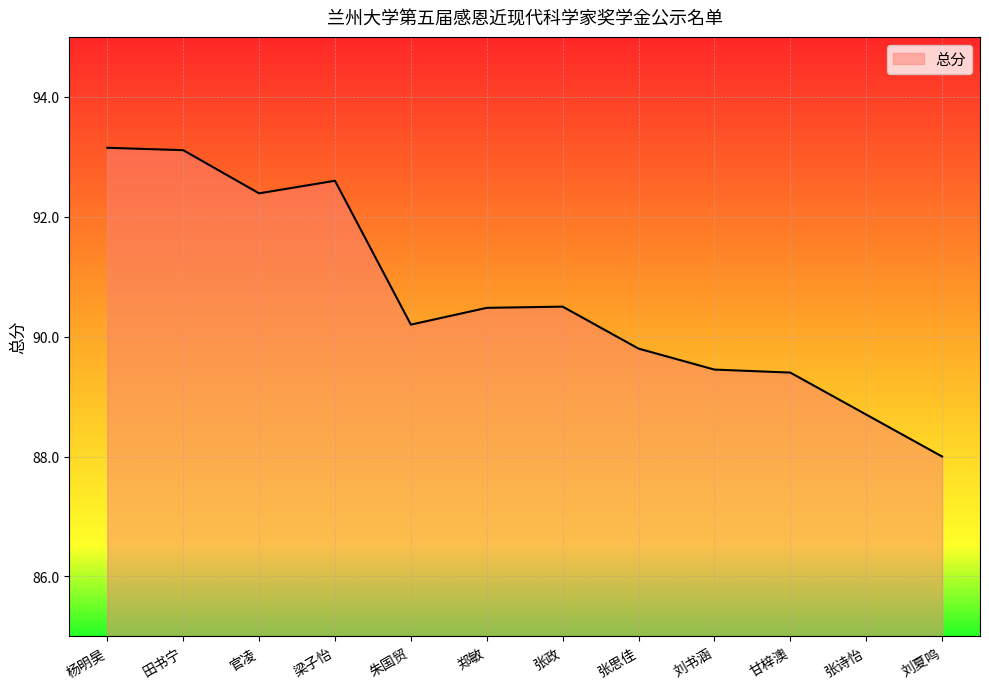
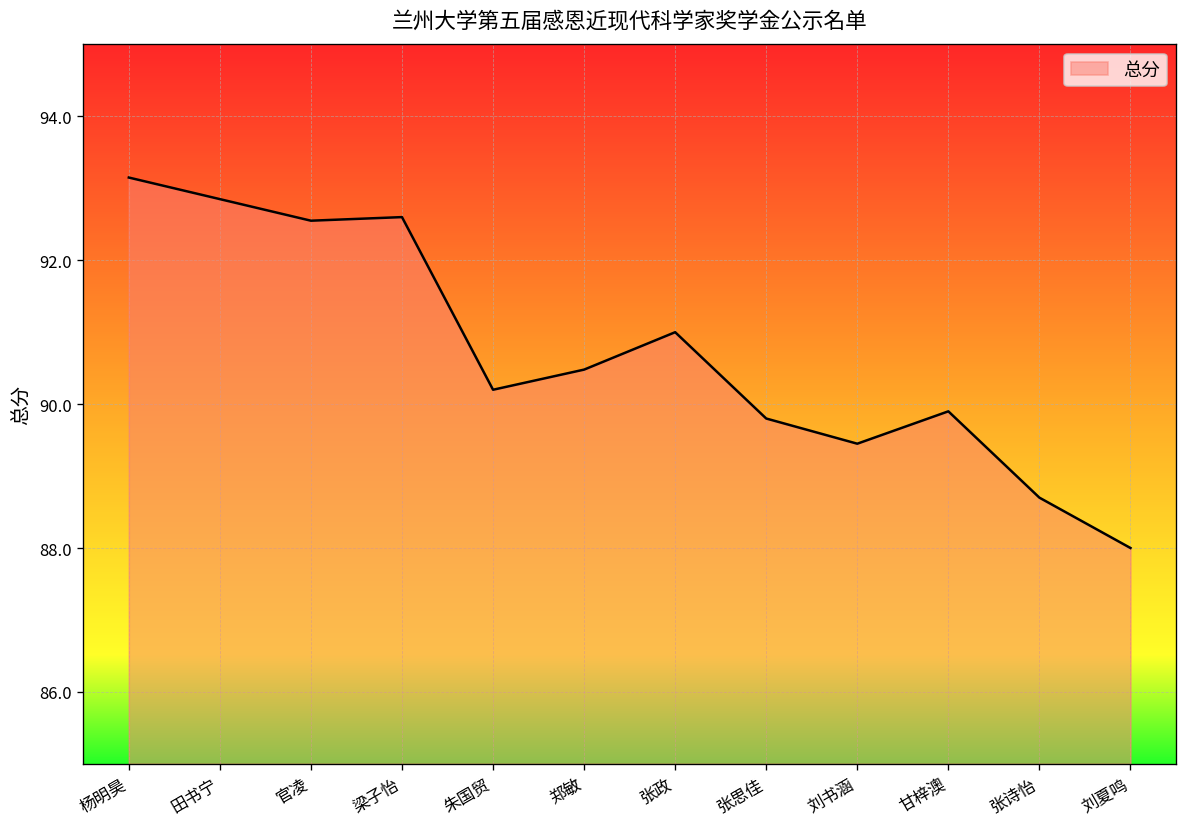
田书宁: 93.1 -> 92.9
官凌: 92.4 -> 92.6
张政: 90.5 -> 91.0
甘梓澳: 89.4 -> 89.9
